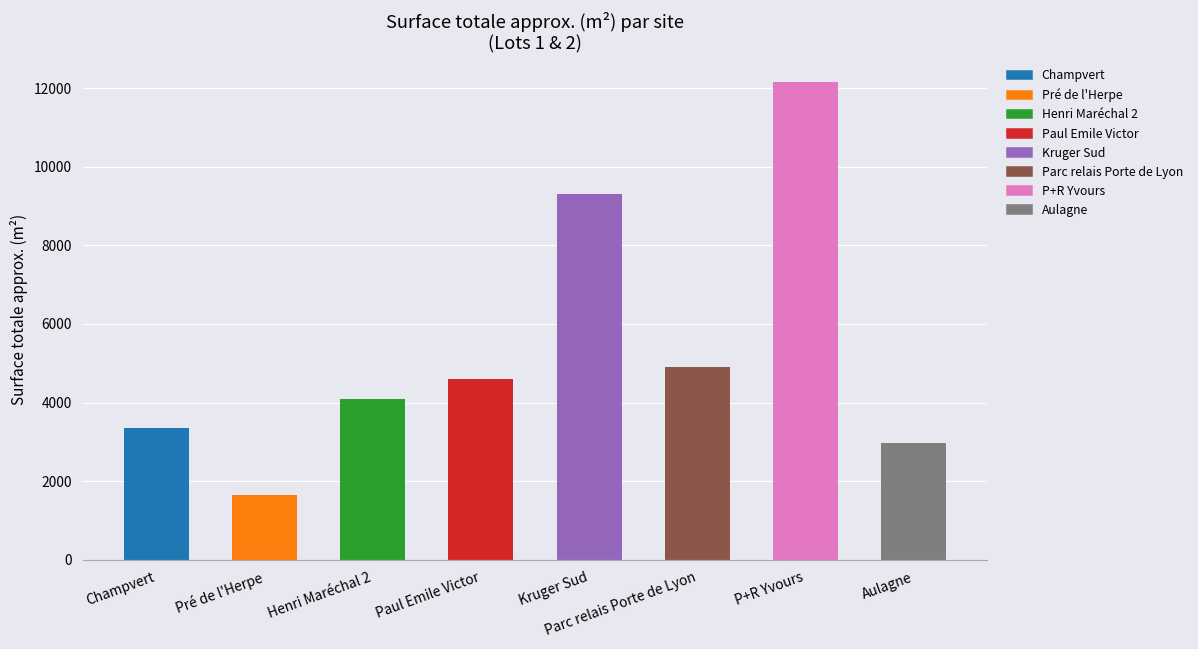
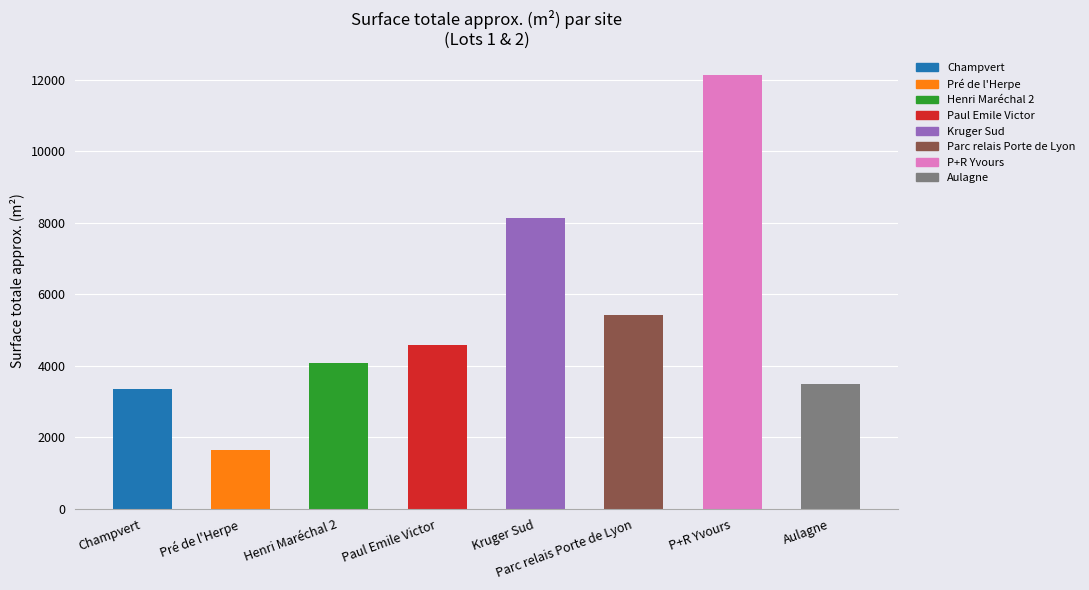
Kruger Sud: 9300 -> 8200
Parc relais Porte de Lyon: 4900 -> 5400
Aulagne: 3000 -> 3500
